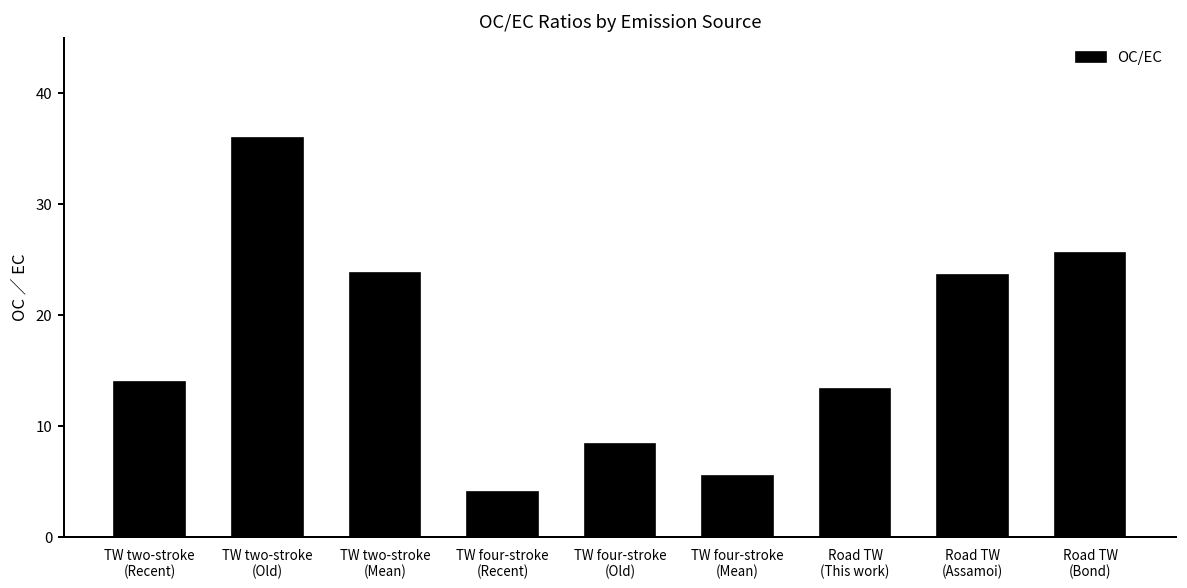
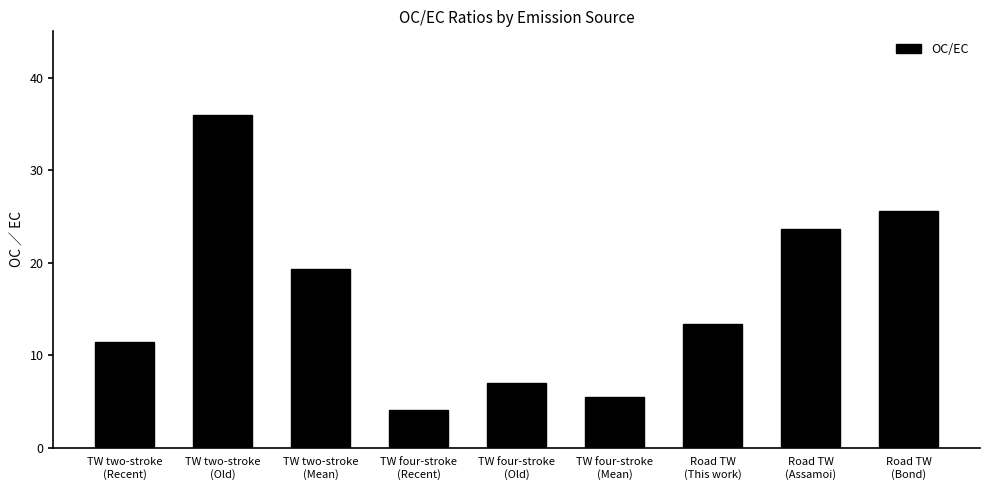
TW two-stroke (Recent): 14 -> 11
TW two-stroke (Mean): 24 -> 19
TW four-stroke (Old): 8 -> 7
